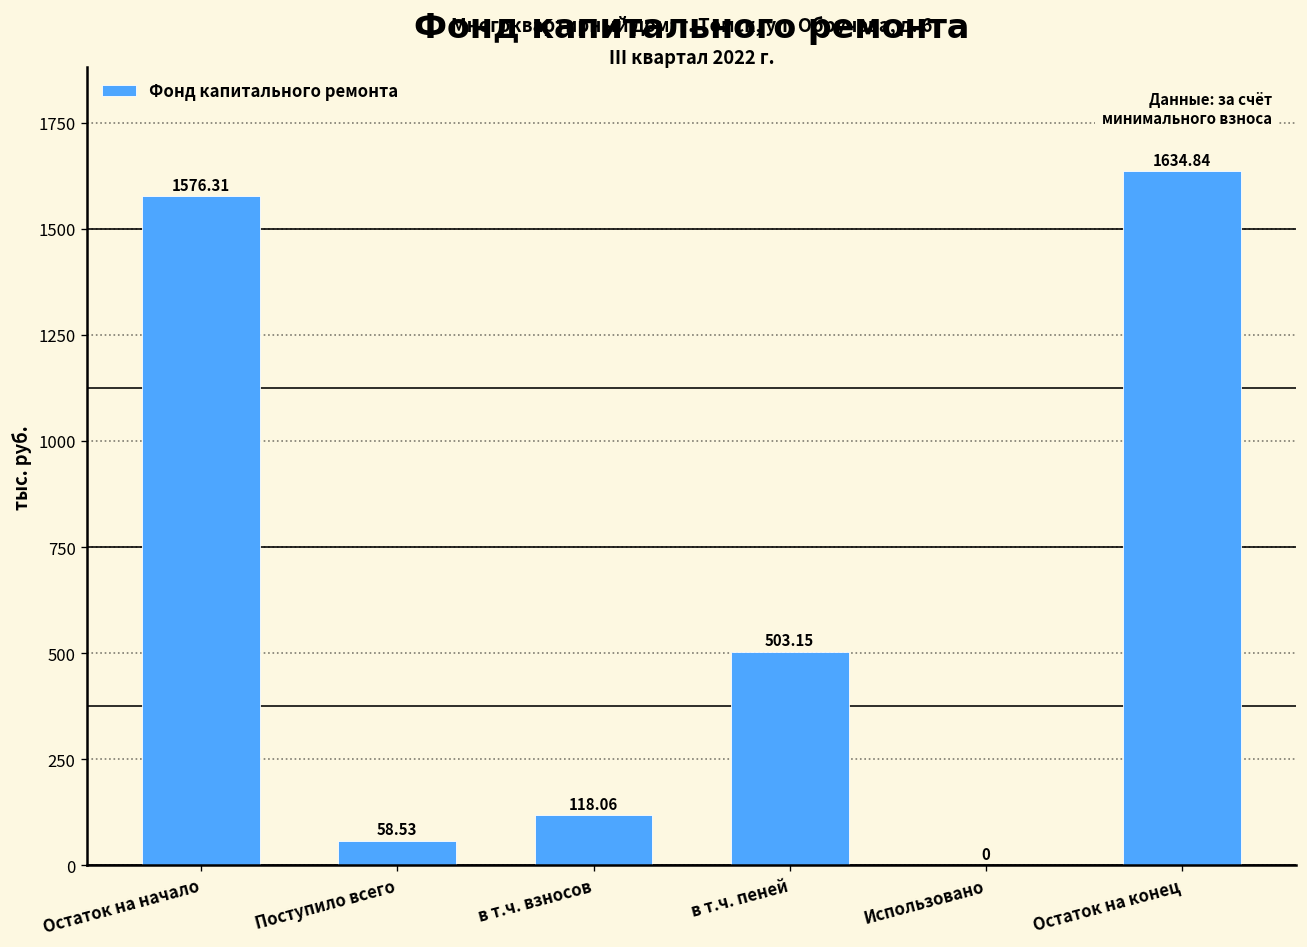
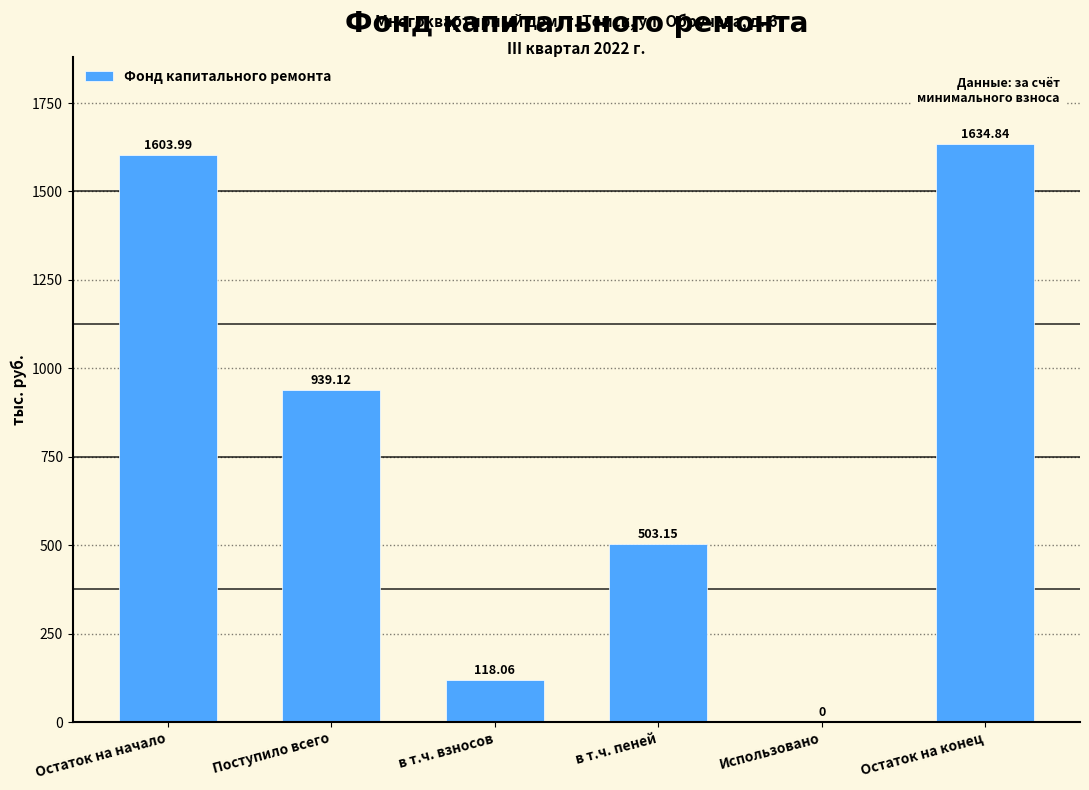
Остаток на начало: 1576.31 -> 1603.99
Поступило всего: 58.53 -> 939.12
